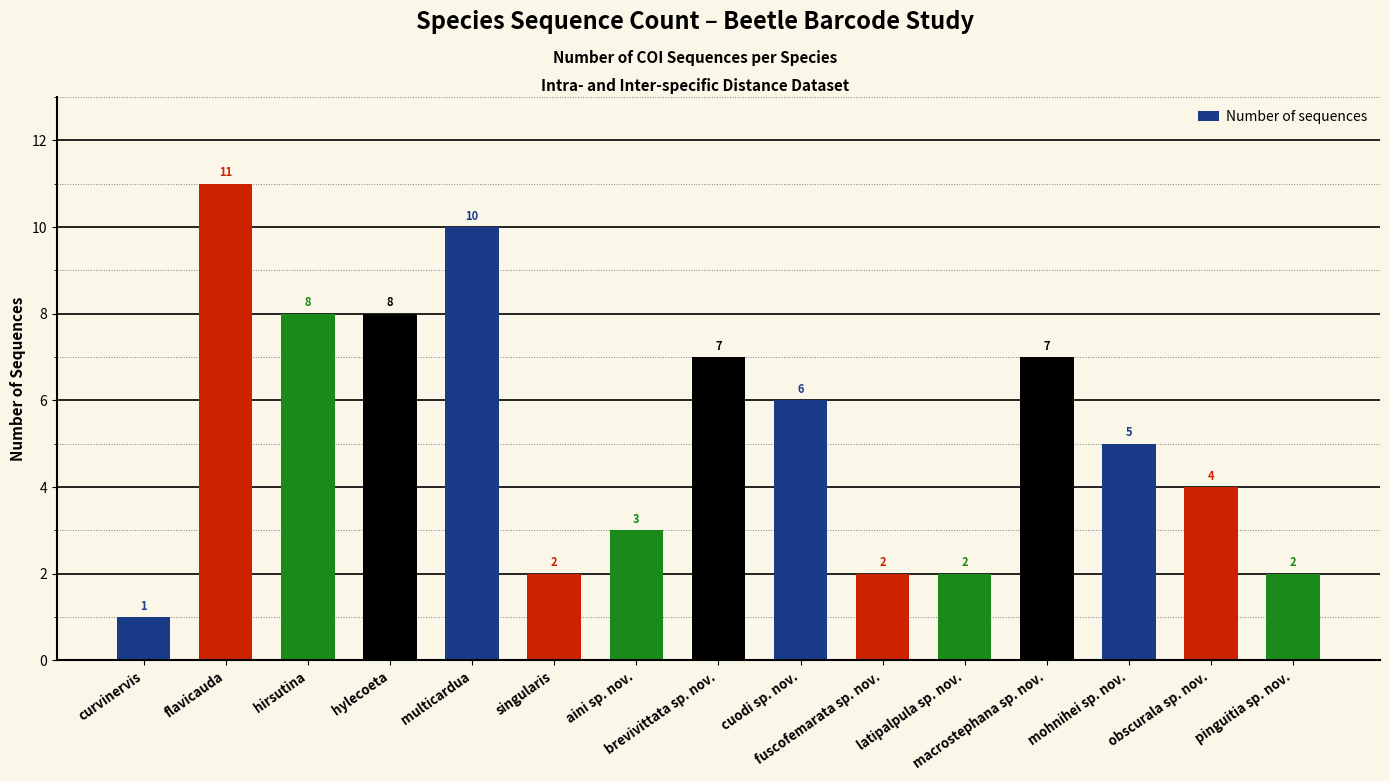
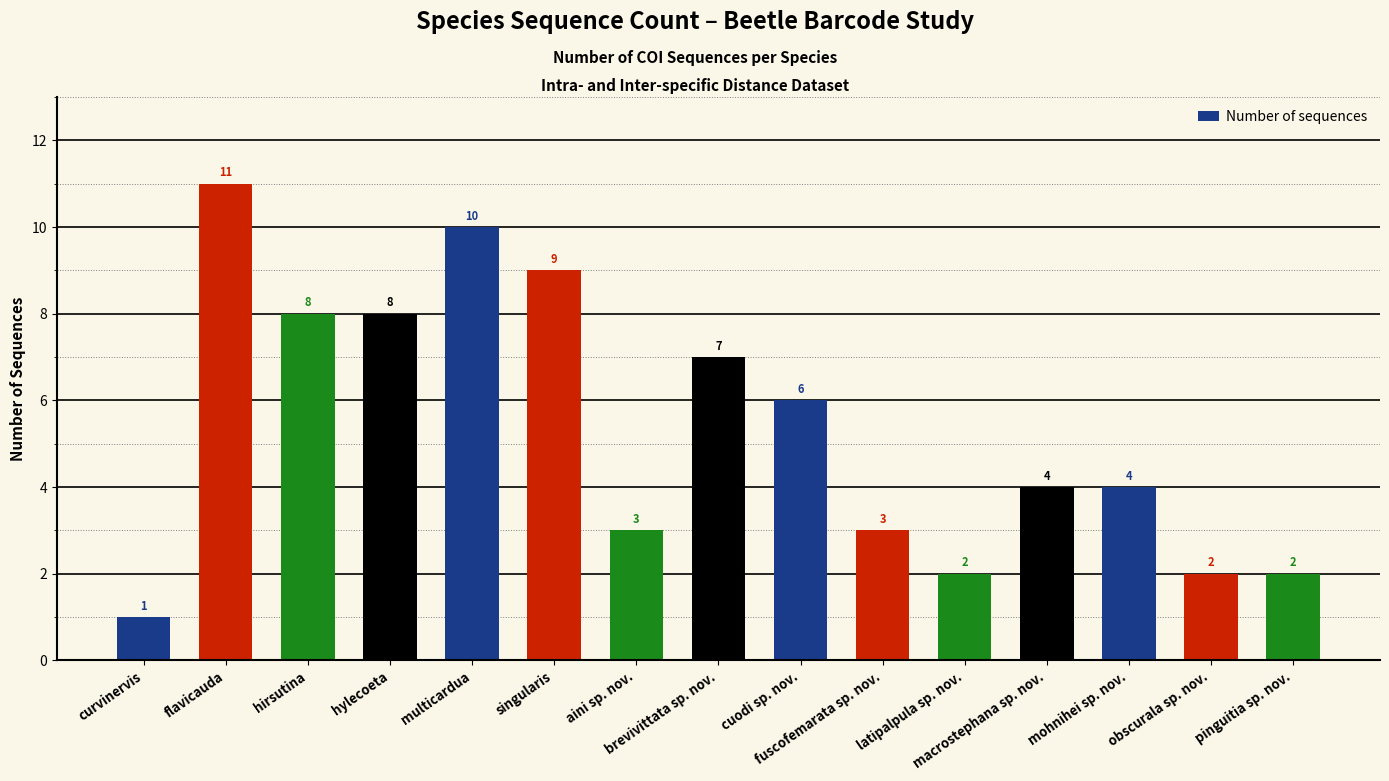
singularis: 2 -> 9
fuscofemarata sp. nov.: 2 -> 3
macrostephana sp. nov.: 7 -> 4
mohnihei sp. nov.: 5 -> 4
obscurala sp. nov.: 4 -> 2
